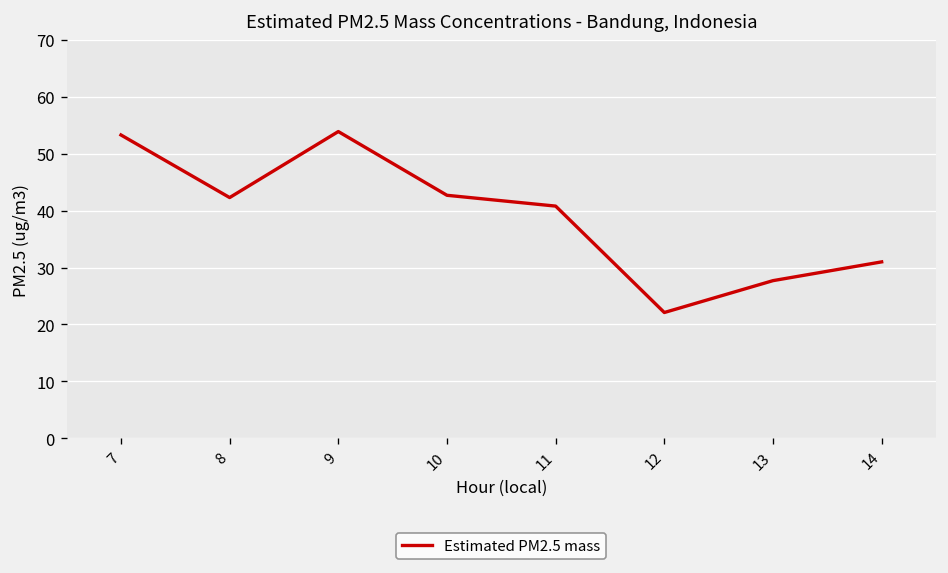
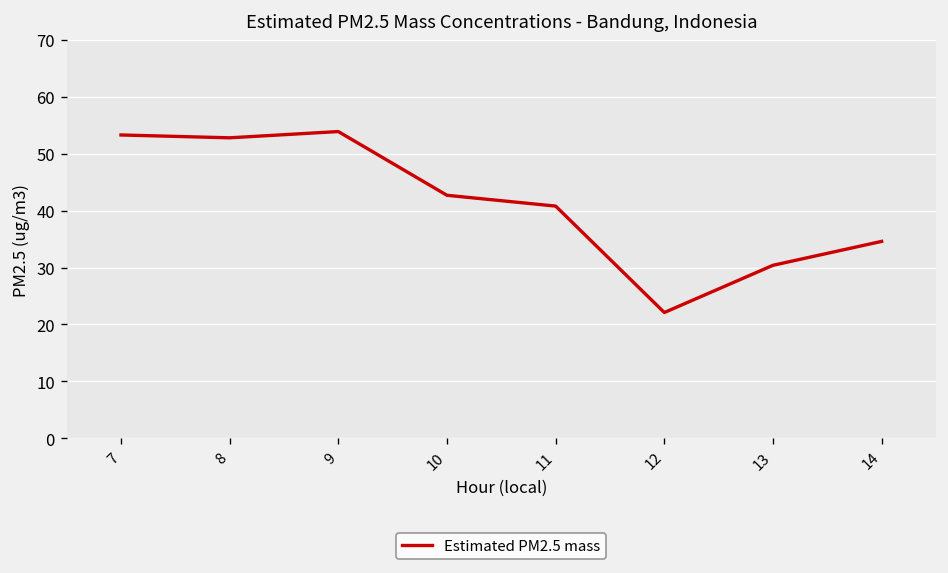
8: 42 -> 53
13: 28 -> 30
14: 31 -> 35
